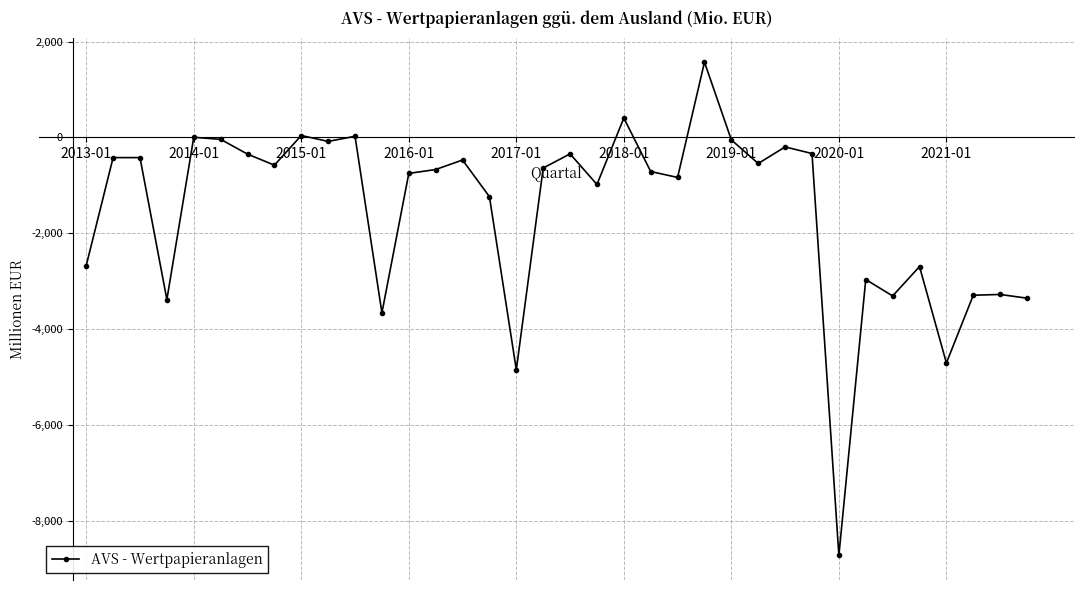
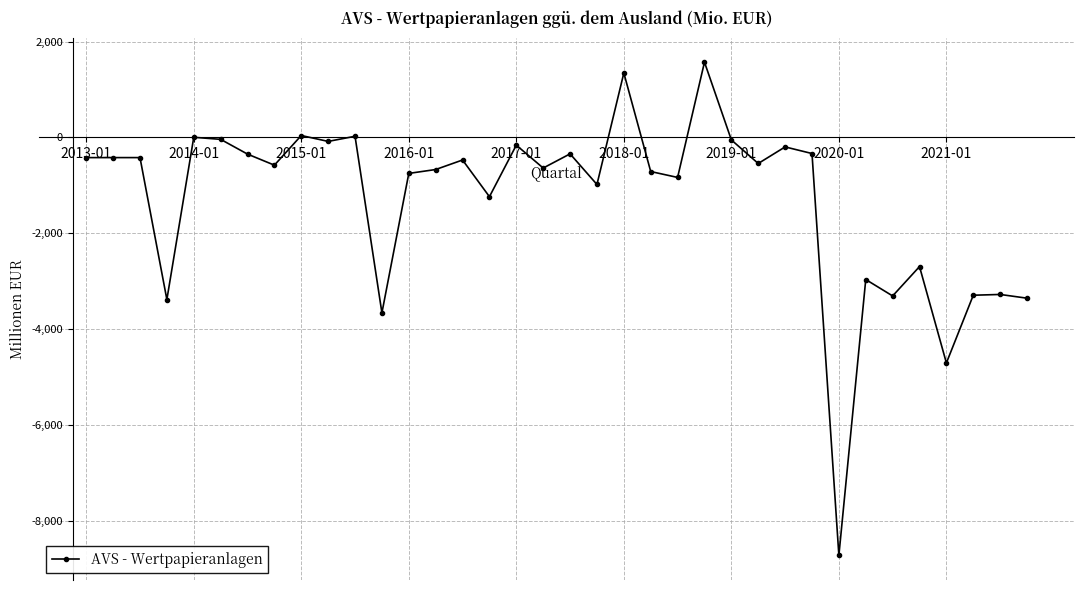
2013-01: -2,700 -> -400
2017-01: -4,900 -> -200
2018-01: 400 -> 1,300
